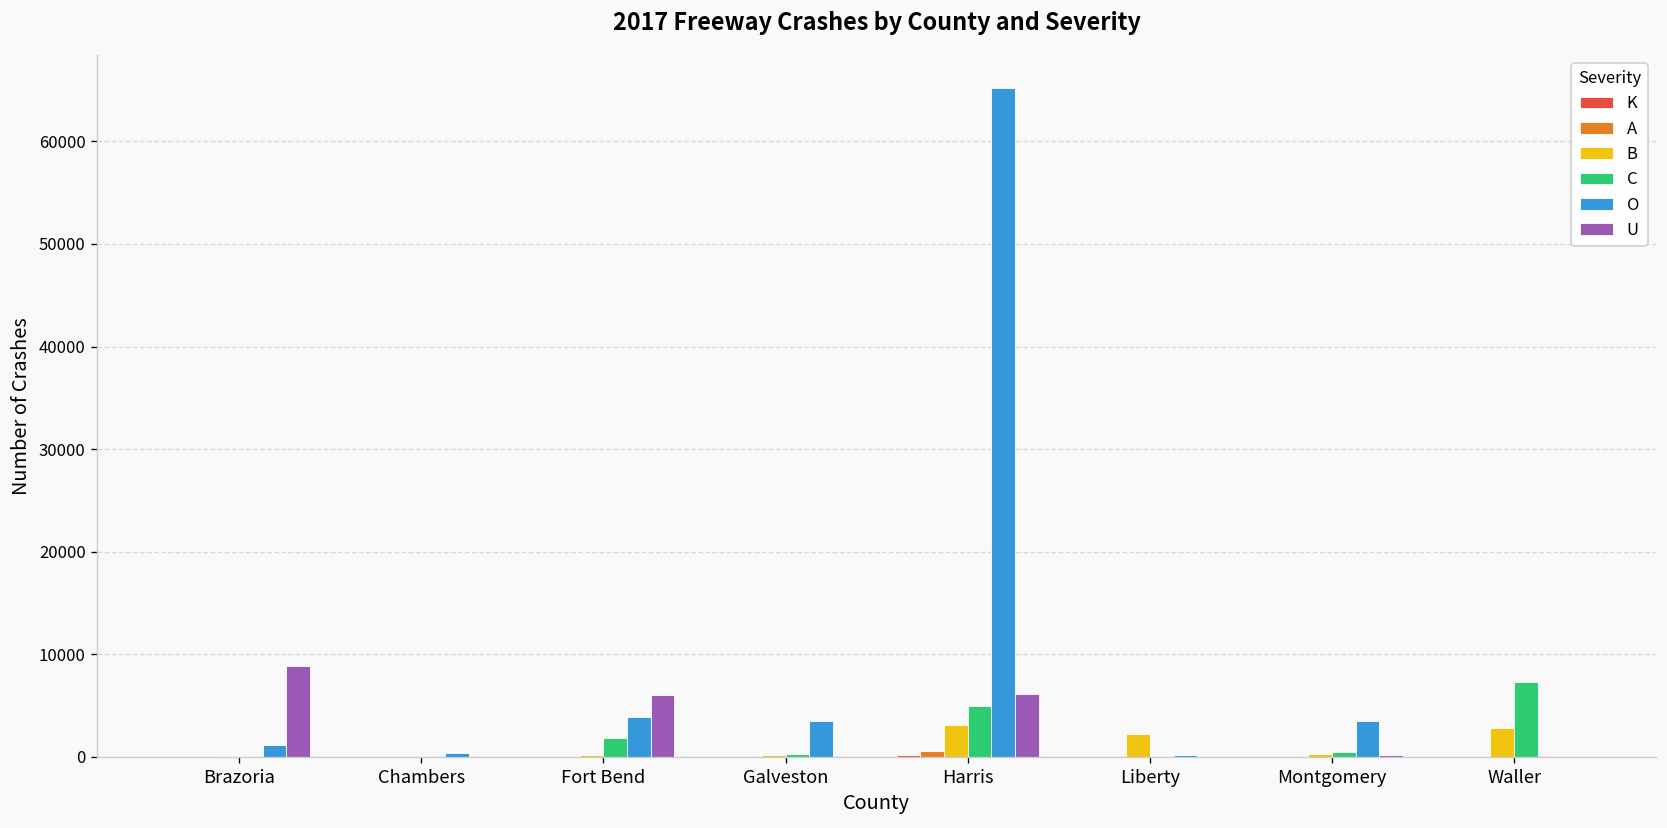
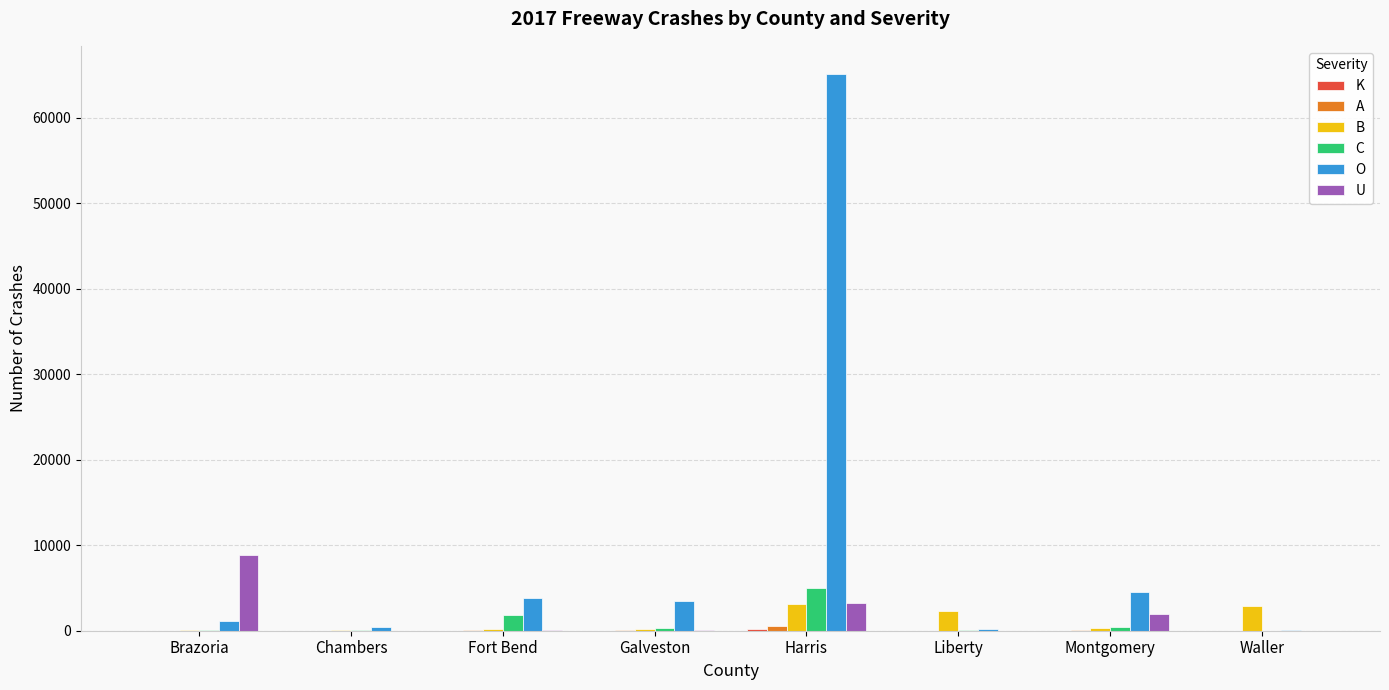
U, Fort Bend: 6000 -> 0
U, Harris: 6000 -> 3000
O, Montgomery: 3000 -> 5000
U, Montgomery: 0 -> 2000
C, Waller: 7000 -> 0
